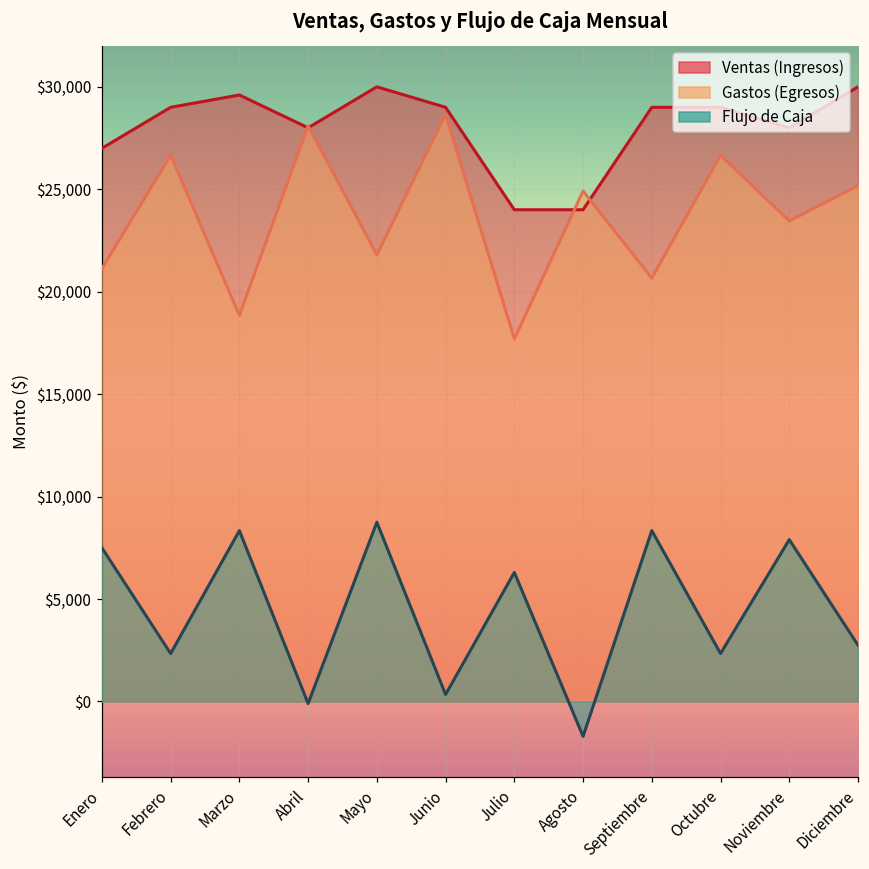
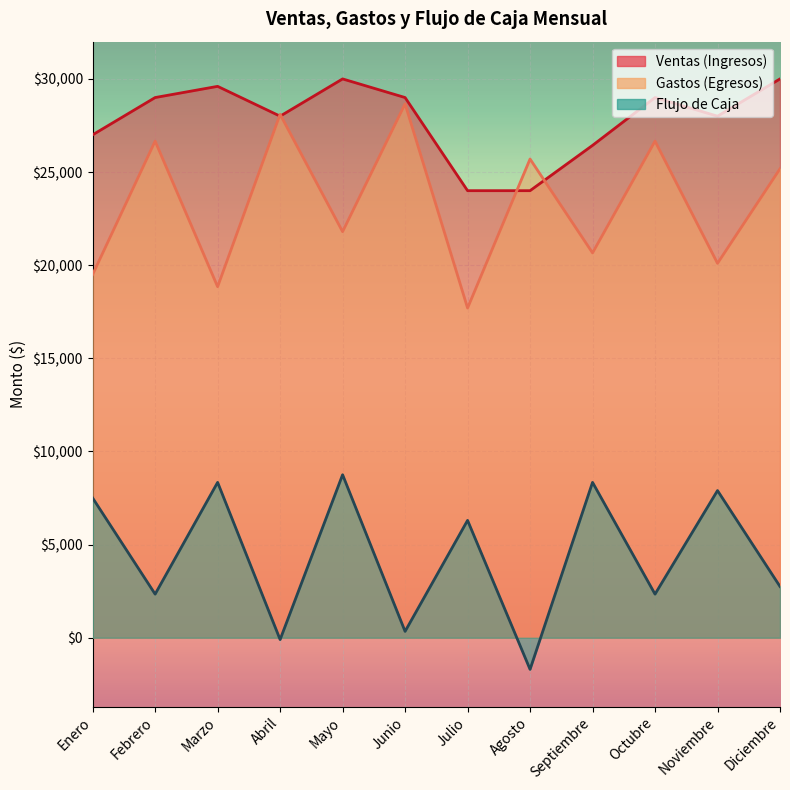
Gastos (Egresos), Enero: $21,100 -> $19,500
Gastos (Egresos), Agosto: $24,900 -> $25,700
Ventas (Ingresos), Septiembre: $29,000 -> $26,400
Gastos (Egresos), Noviembre: $23,500 -> $20,100
